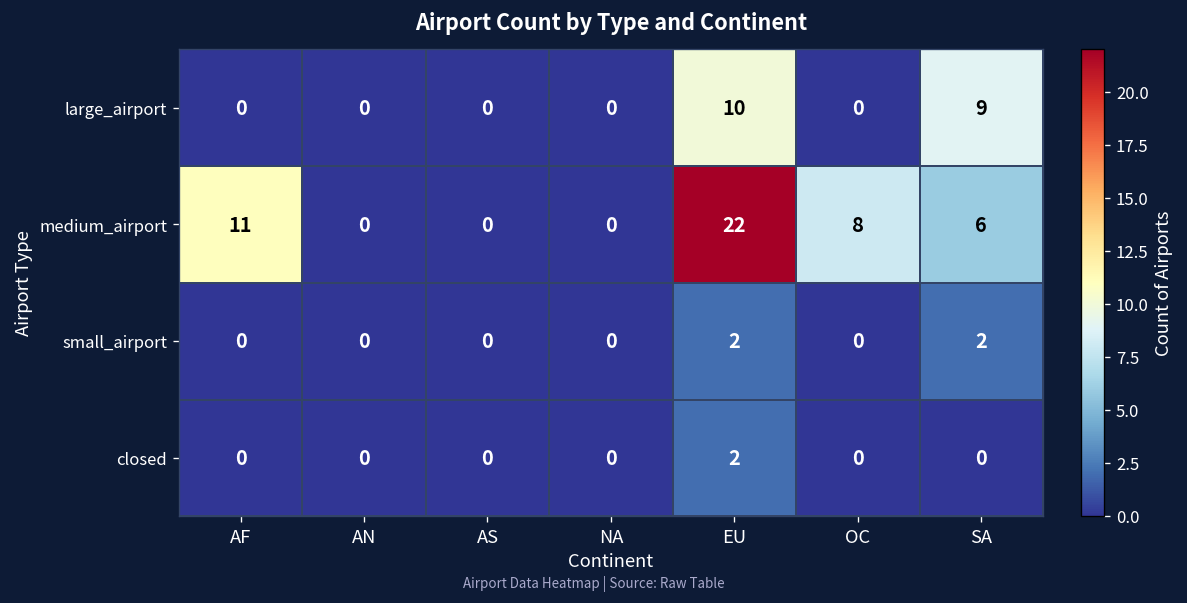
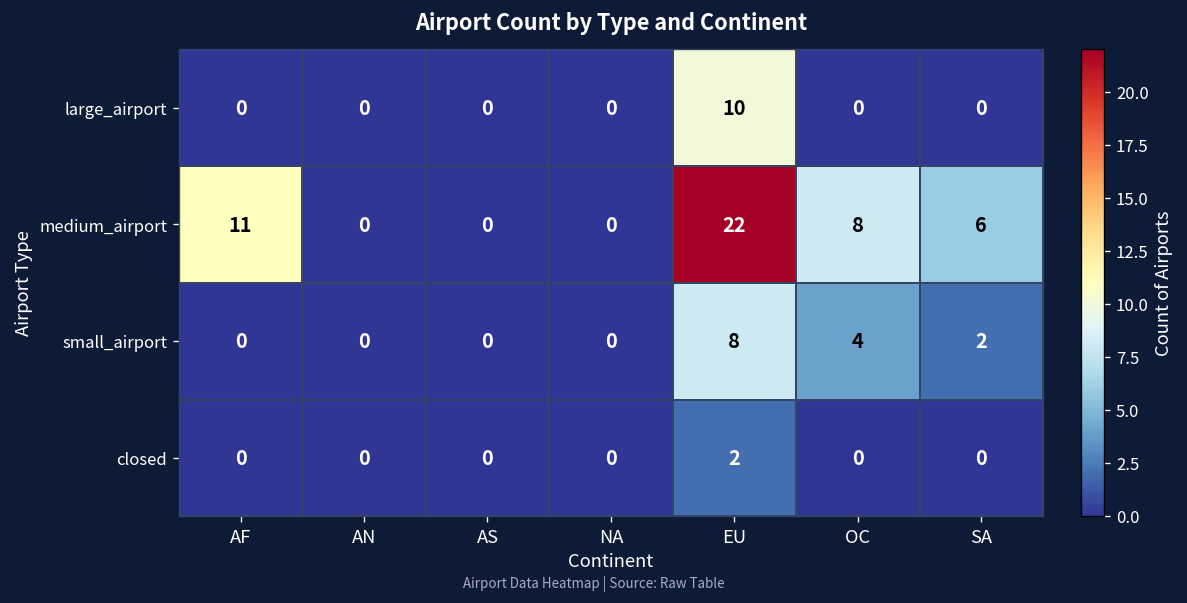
large_airport, SA: 9 -> 0
small_airport, EU: 2 -> 8
small_airport, OC: 0 -> 4
